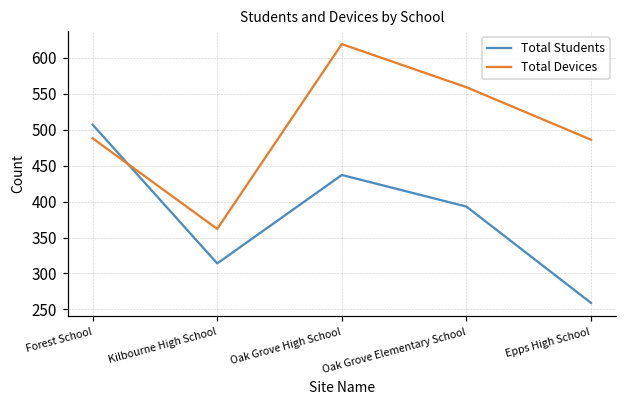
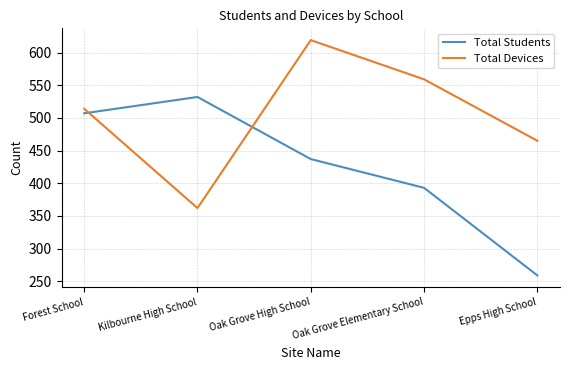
Total Devices, Forest School: 490 -> 510
Total Students, Kilbourne High School: 310 -> 530
Total Devices, Epps High School: 490 -> 470
